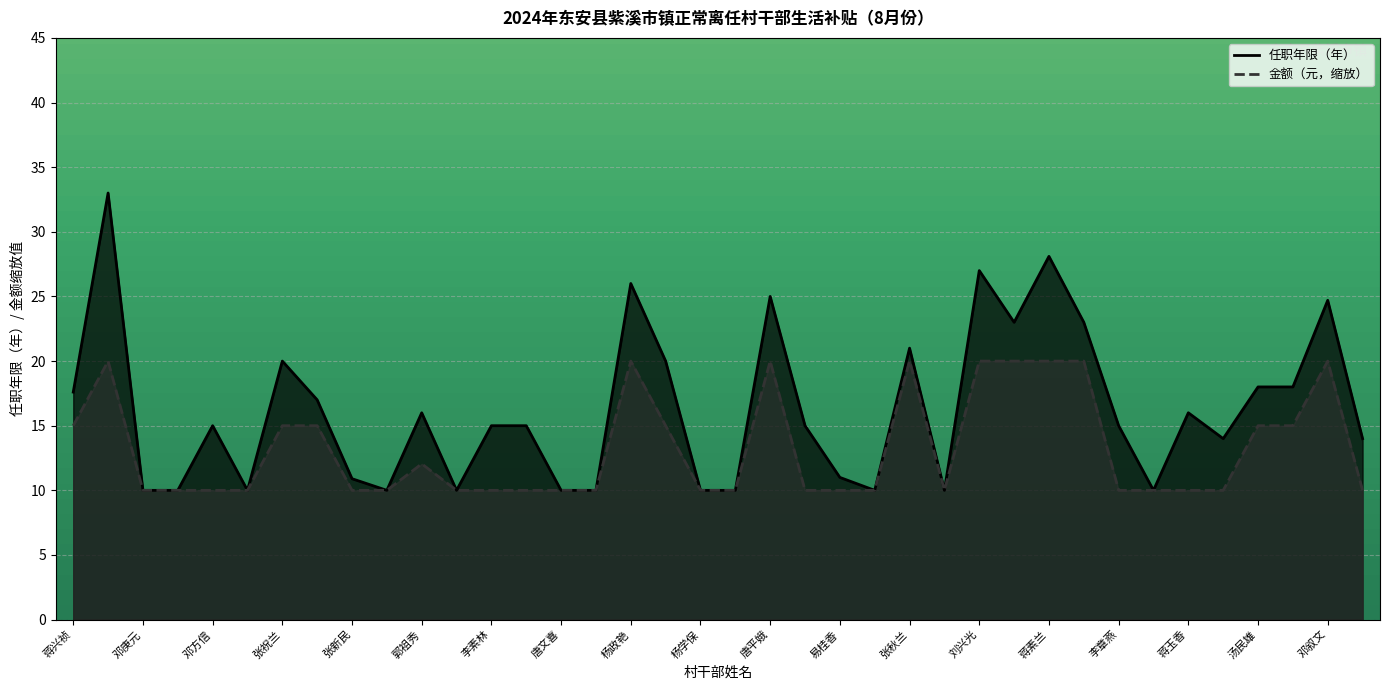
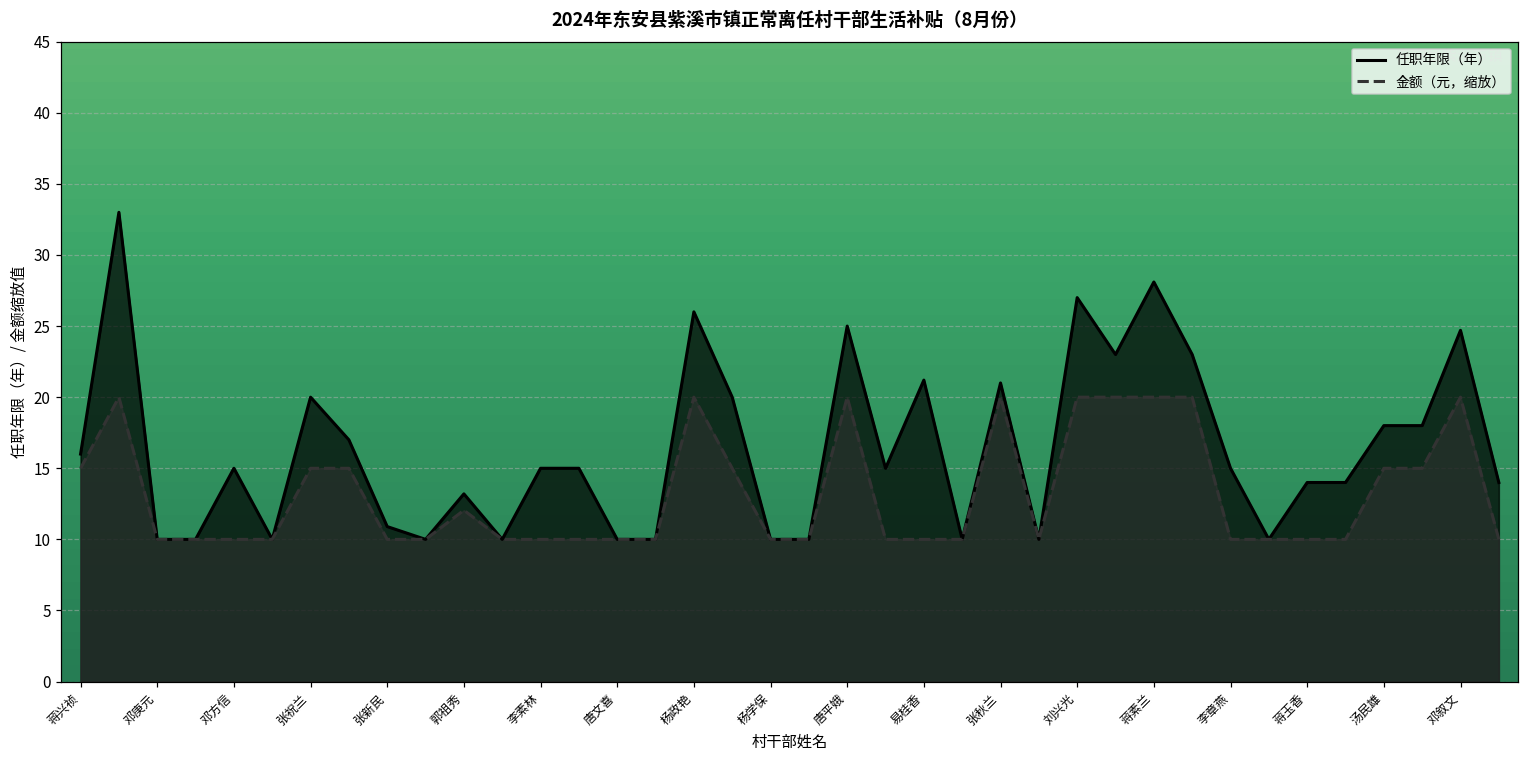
任职年限（年）, 蒋兴祯: 17.6 -> 16.0
任职年限（年）, 郭祖秀: 16.0 -> 13.2
任职年限（年）, 易桂香: 11.0 -> 21.2
任职年限（年）, 蒋玉香: 16 -> 14
